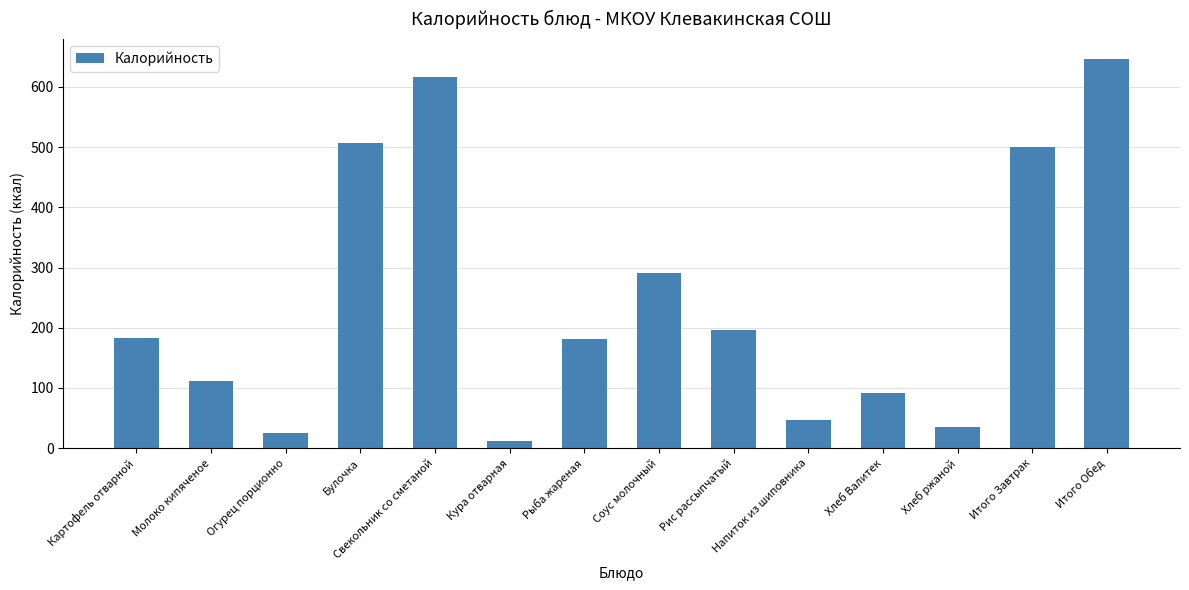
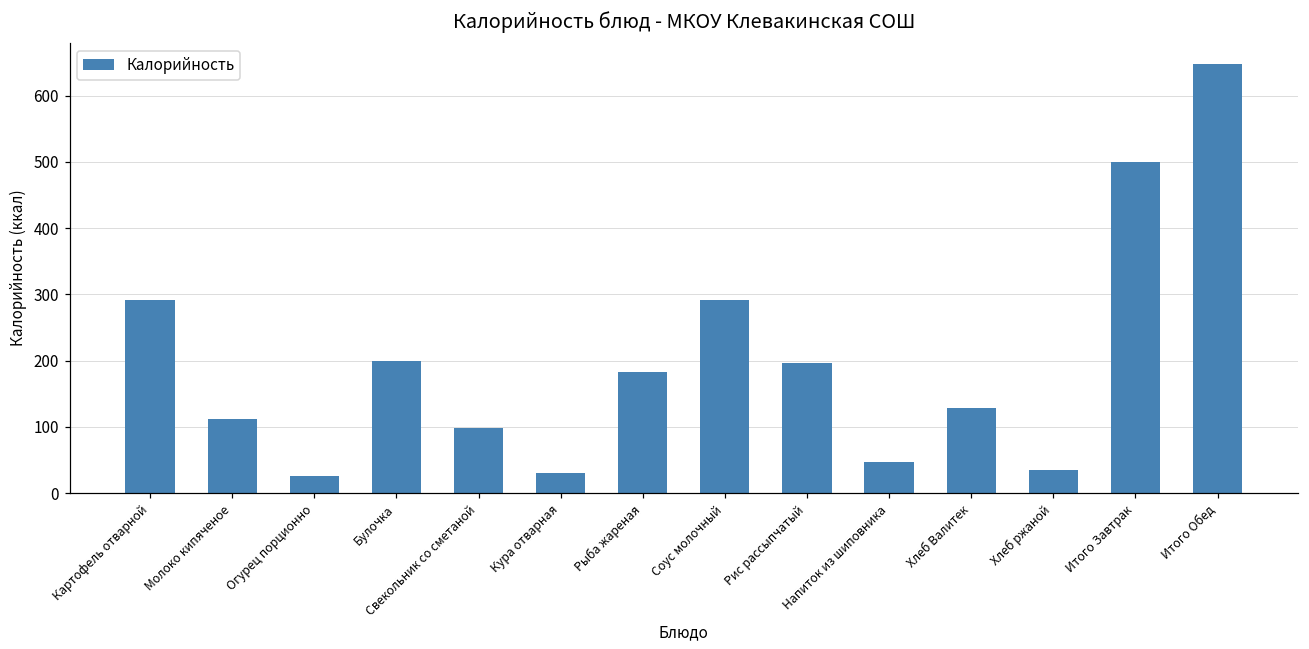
Картофель отварной: 180 -> 290
Булочка: 510 -> 200
Свекольник со сметаной: 620 -> 100
Кура отварная: 10 -> 30
Хлеб Валитек: 90 -> 130
